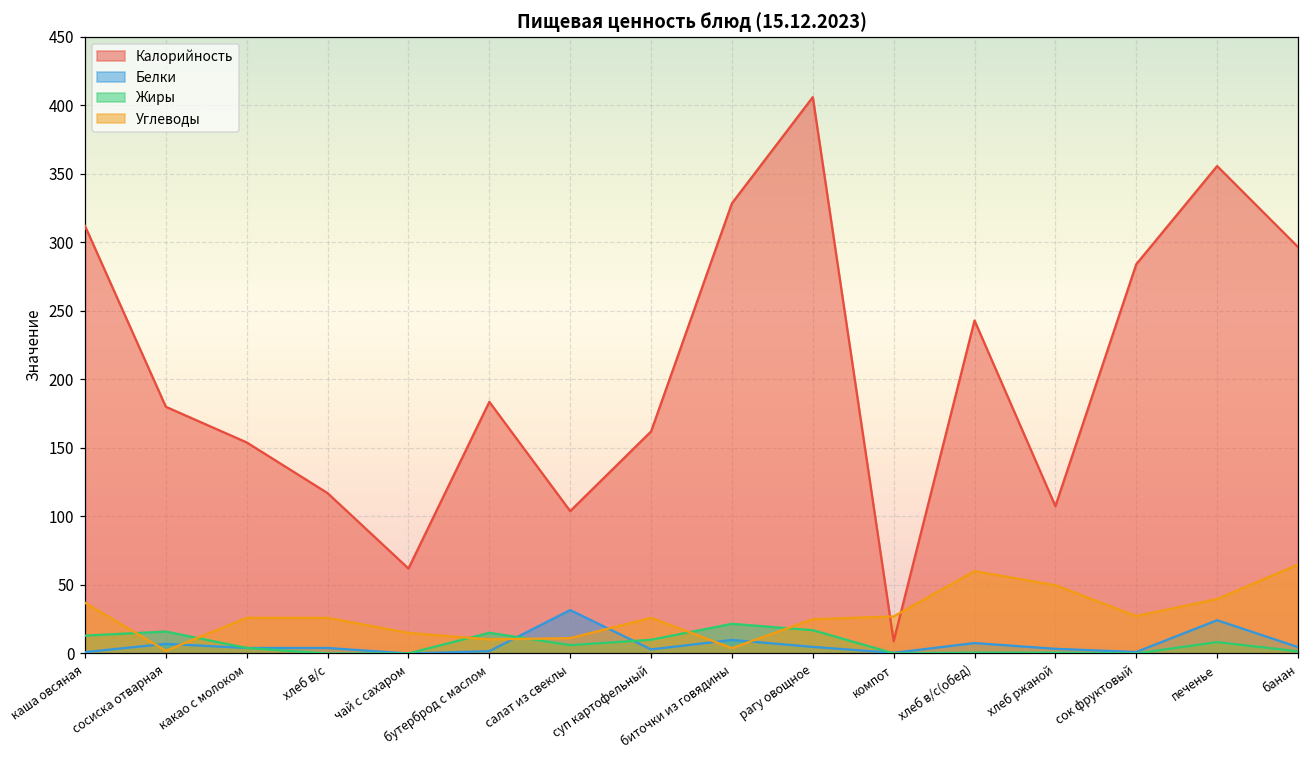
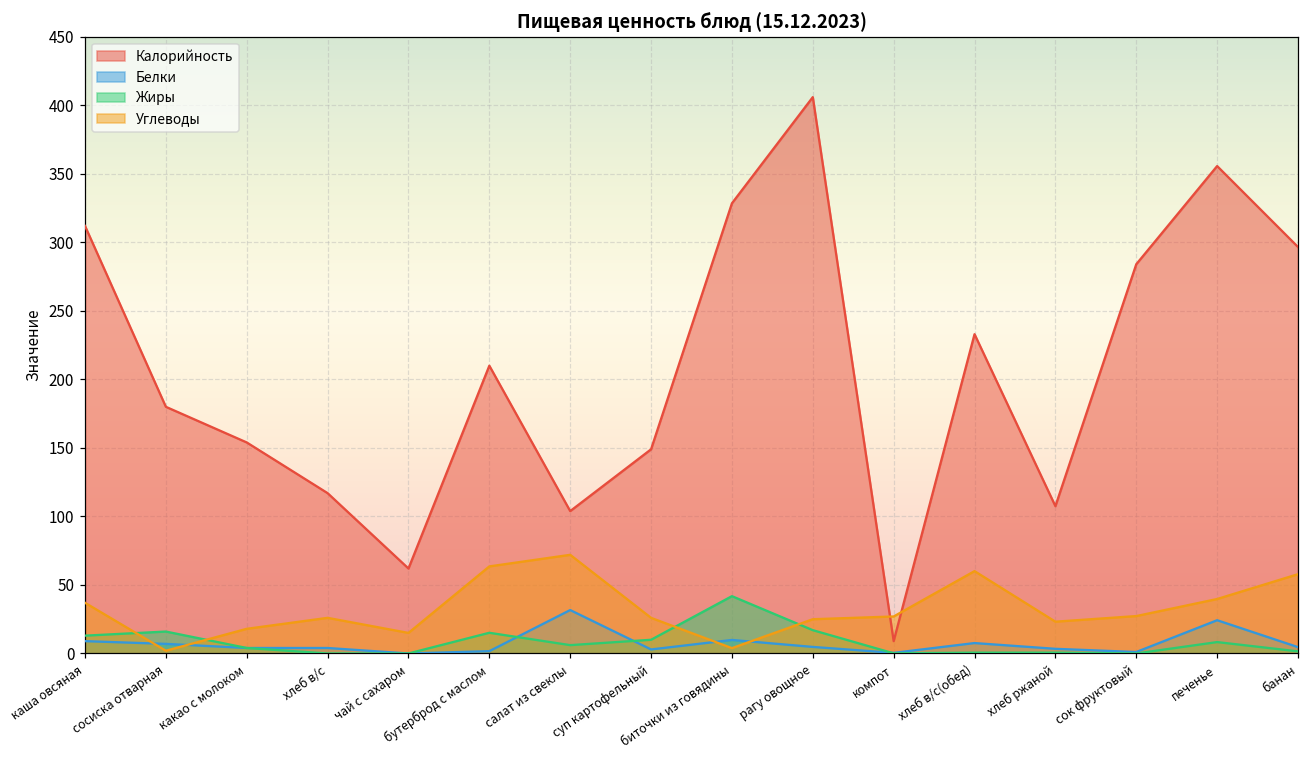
Белки, каша овсяная: 1 -> 9
Углеводы, какао с молоком: 26 -> 18
Калорийность, бутерброд с маслом: 184 -> 210
Углеводы, бутерброд с маслом: 10 -> 64
Углеводы, салат из свеклы: 11 -> 72
Калорийность, суп картофельный: 162 -> 149
Жиры, биточки из говядины: 22 -> 42
Калорийность, хлеб в/с(обед): 243 -> 233
Углеводы, хлеб ржаной: 50 -> 23
Углеводы, банан: 65 -> 58
